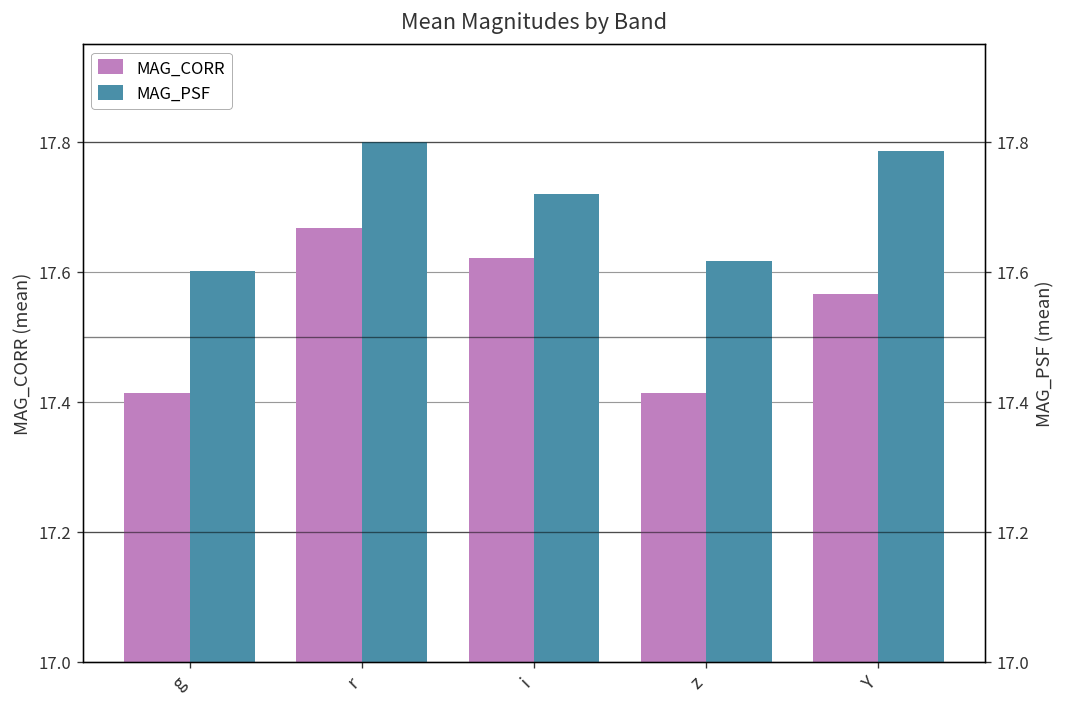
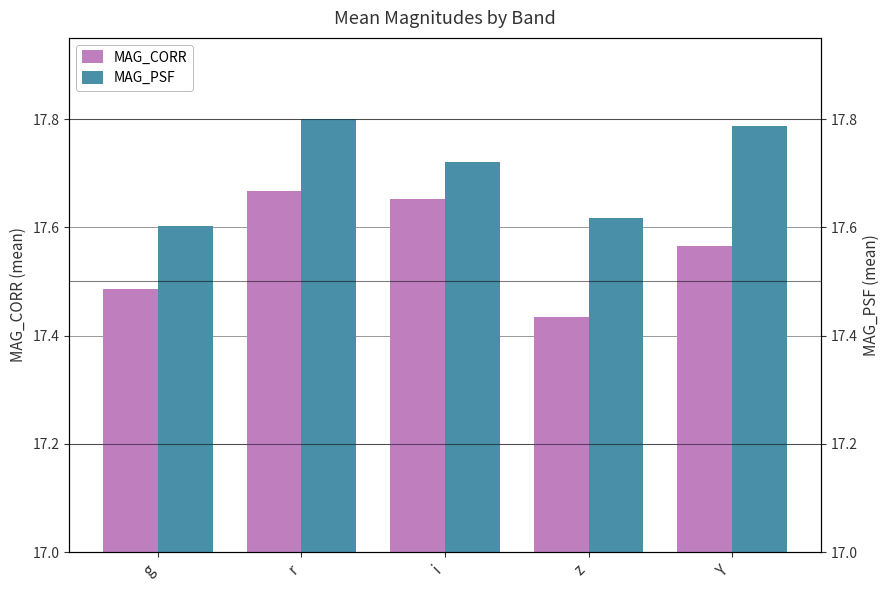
MAG_CORR, g: 17.41 -> 17.49
MAG_CORR, i: 17.62 -> 17.65
MAG_CORR, z: 17.41 -> 17.43
